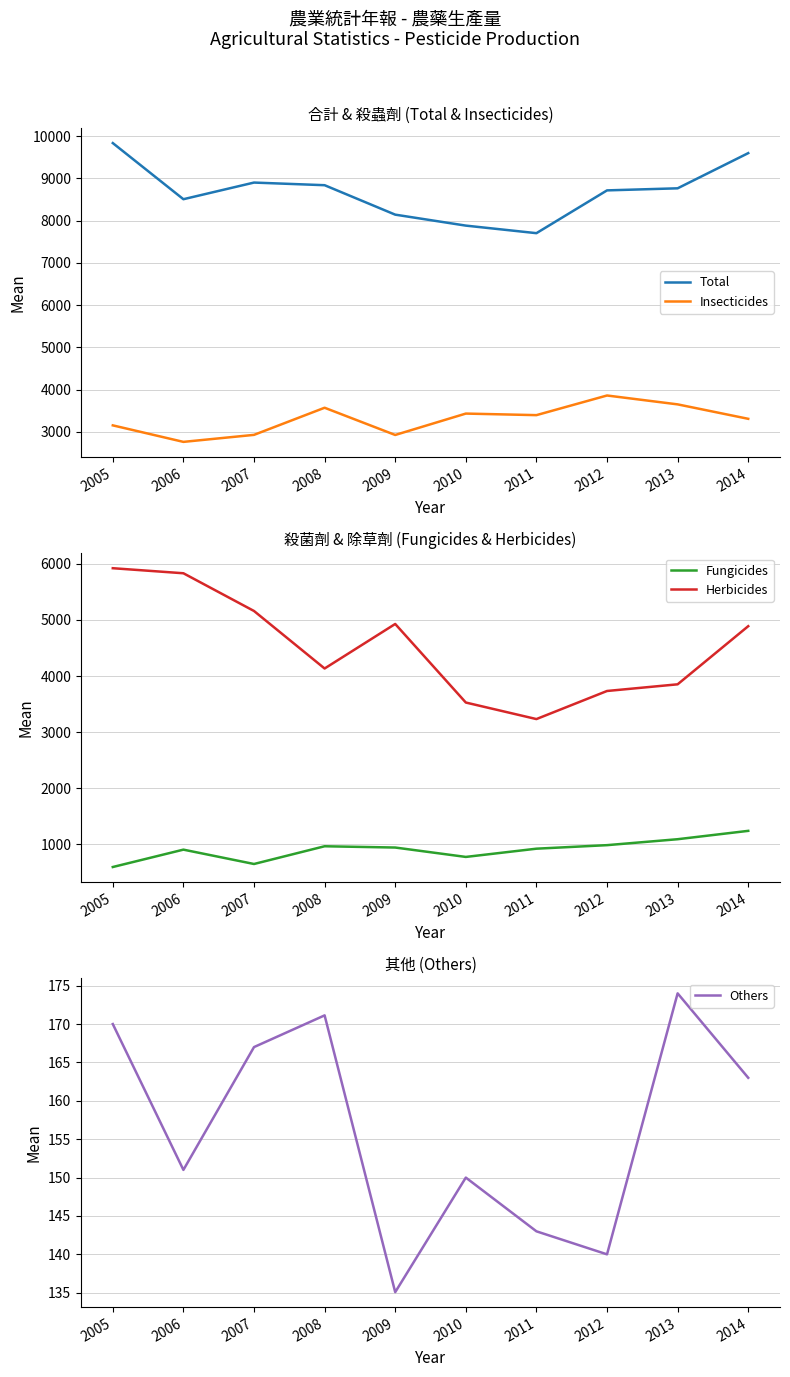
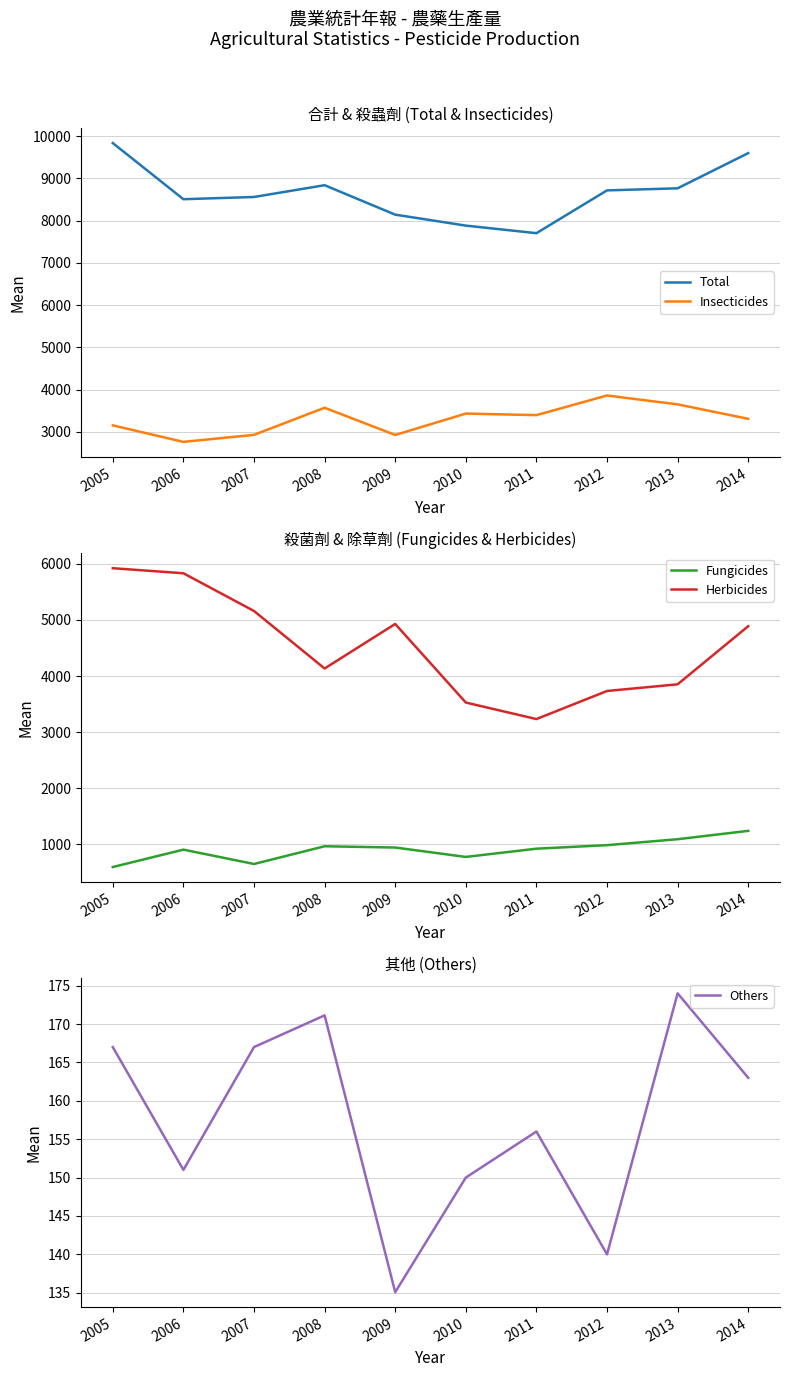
合計 & 殺蟲劑 (Total & Insecticides), Total, 2007: 8900 -> 8600
其他 (Others), 2005: 170 -> 167
其他 (Others), 2011: 143 -> 156
